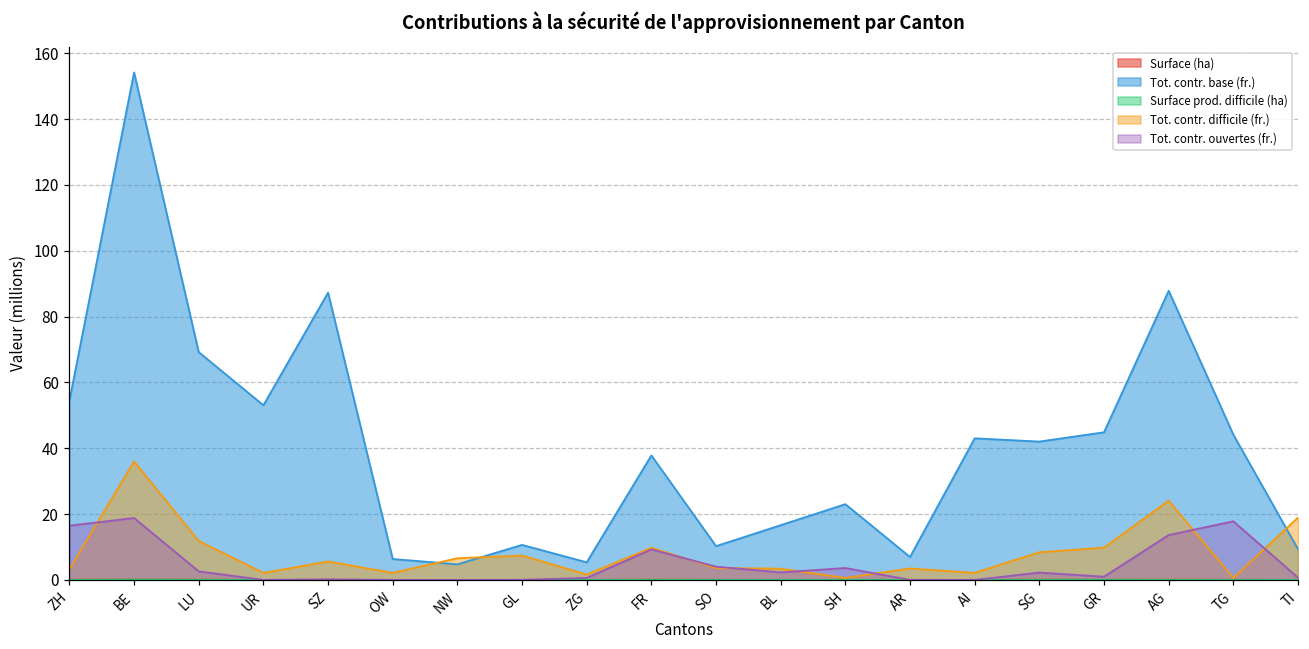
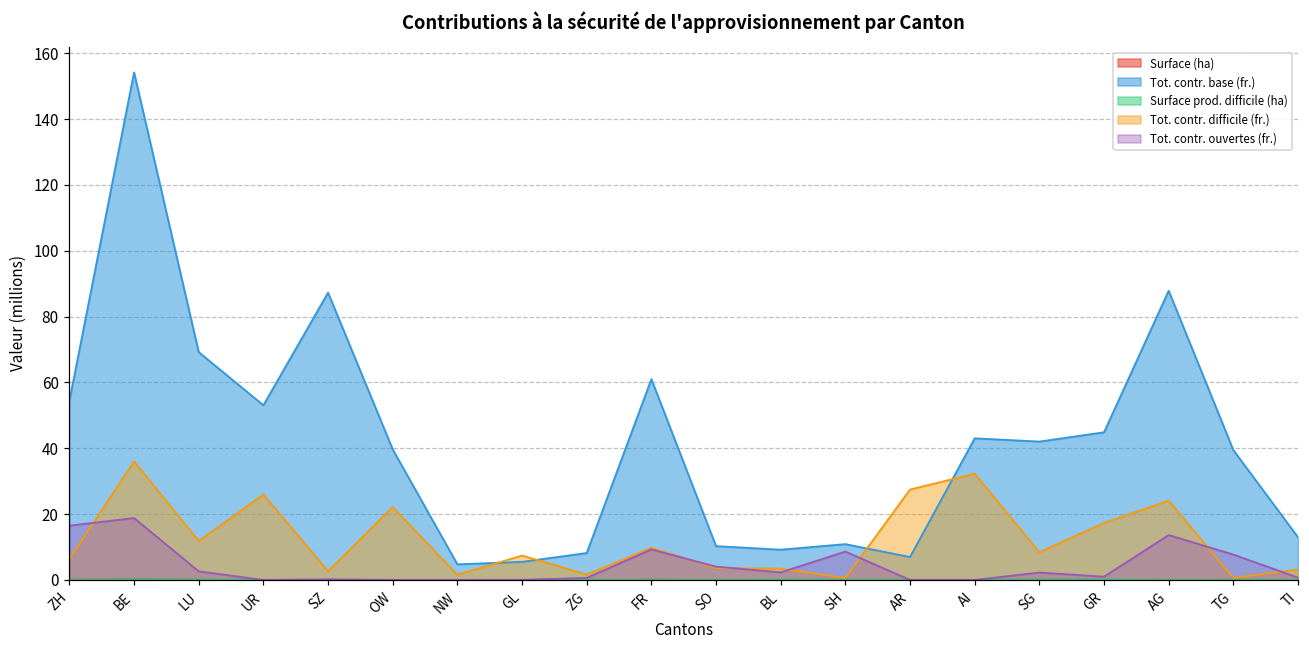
Tot. contr. difficile (fr.), ZH: 3 -> 6
Tot. contr. difficile (fr.), UR: 2 -> 26
Tot. contr. difficile (fr.), SZ: 6 -> 3
Tot. contr. base (fr.), OW: 6 -> 40
Tot. contr. difficile (fr.), OW: 2 -> 22
Tot. contr. difficile (fr.), NW: 7 -> 2
Tot. contr. base (fr.), GL: 11 -> 5
Tot. contr. base (fr.), ZG: 5 -> 8
Tot. contr. base (fr.), FR: 38 -> 61
Tot. contr. base (fr.), BL: 17 -> 9
Tot. contr. base (fr.), SH: 23 -> 11
Tot. contr. ouvertes (fr.), SH: 4 -> 9
Tot. contr. difficile (fr.), AR: 3 -> 27
Tot. contr. difficile (fr.), AI: 2 -> 32
Tot. contr. difficile (fr.), GR: 10 -> 17
Tot. contr. base (fr.), TG: 44 -> 39
Tot. contr. ouvertes (fr.), TG: 18 -> 8
Tot. contr. base (fr.), TI: 9 -> 13
Tot. contr. difficile (fr.), TI: 19 -> 3
